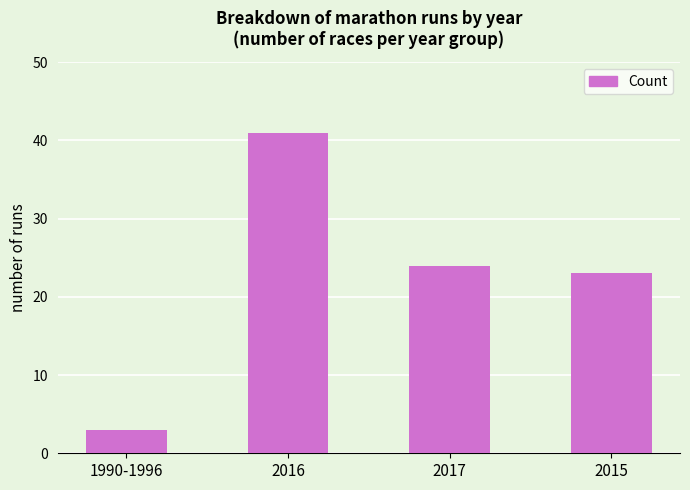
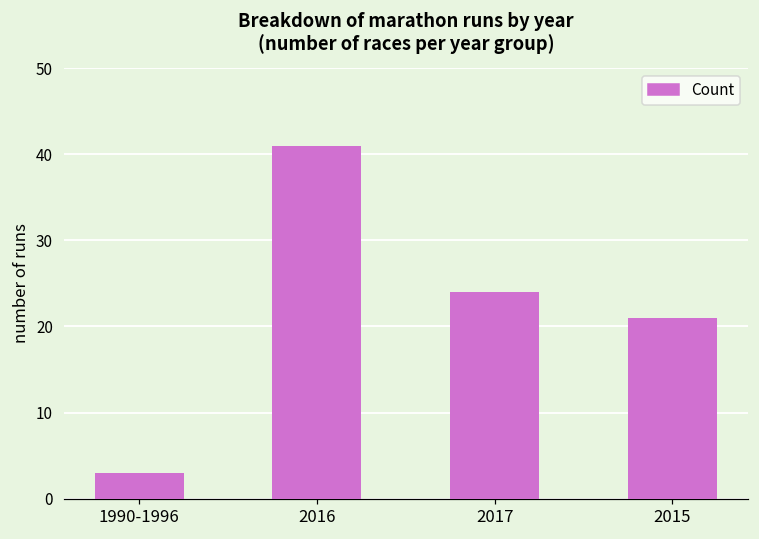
2015: 23 -> 21
